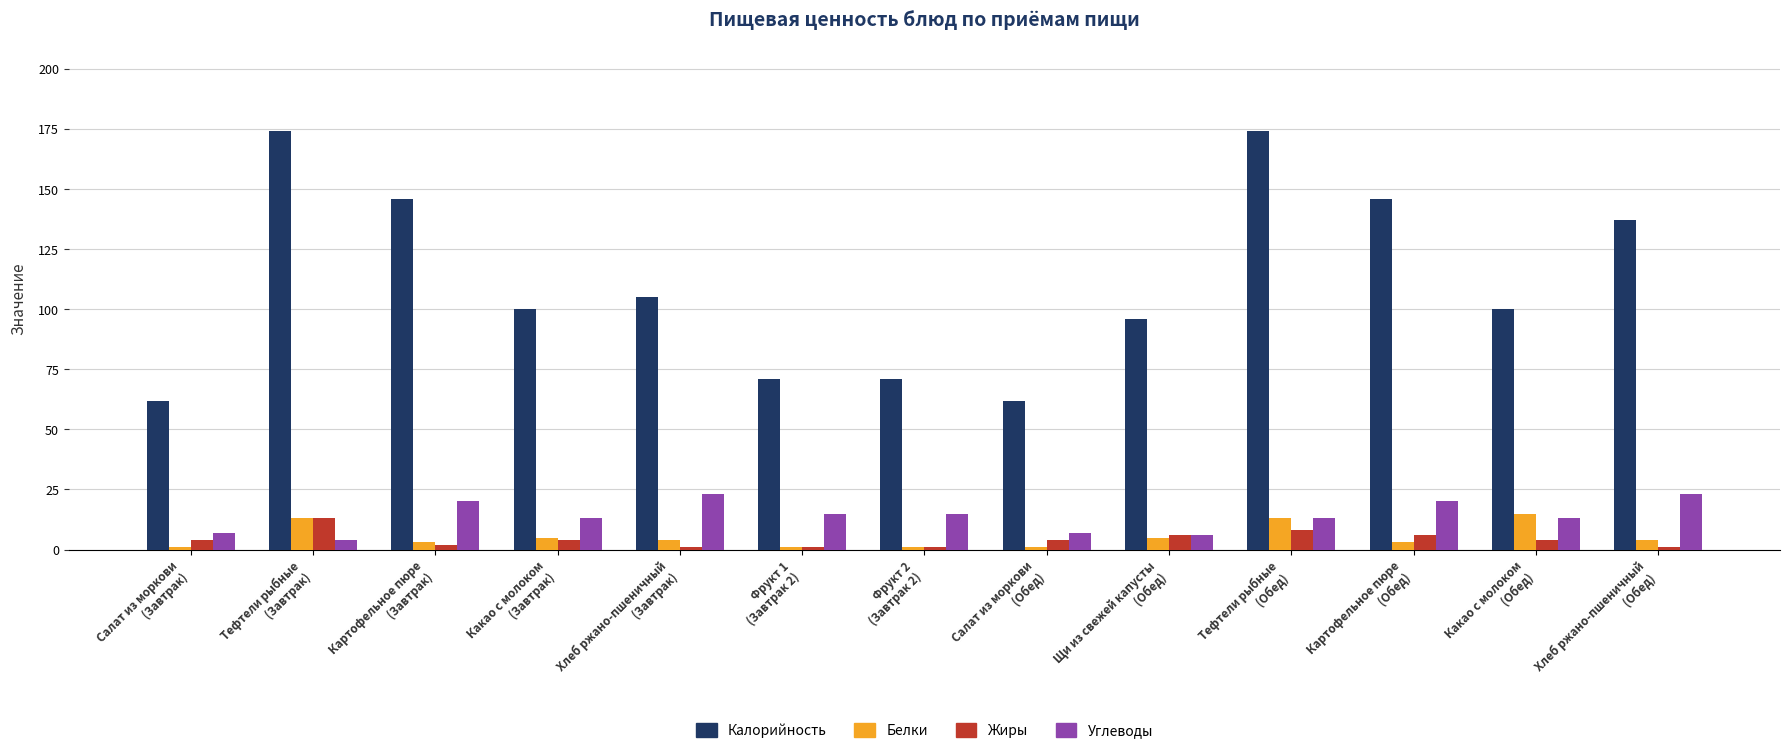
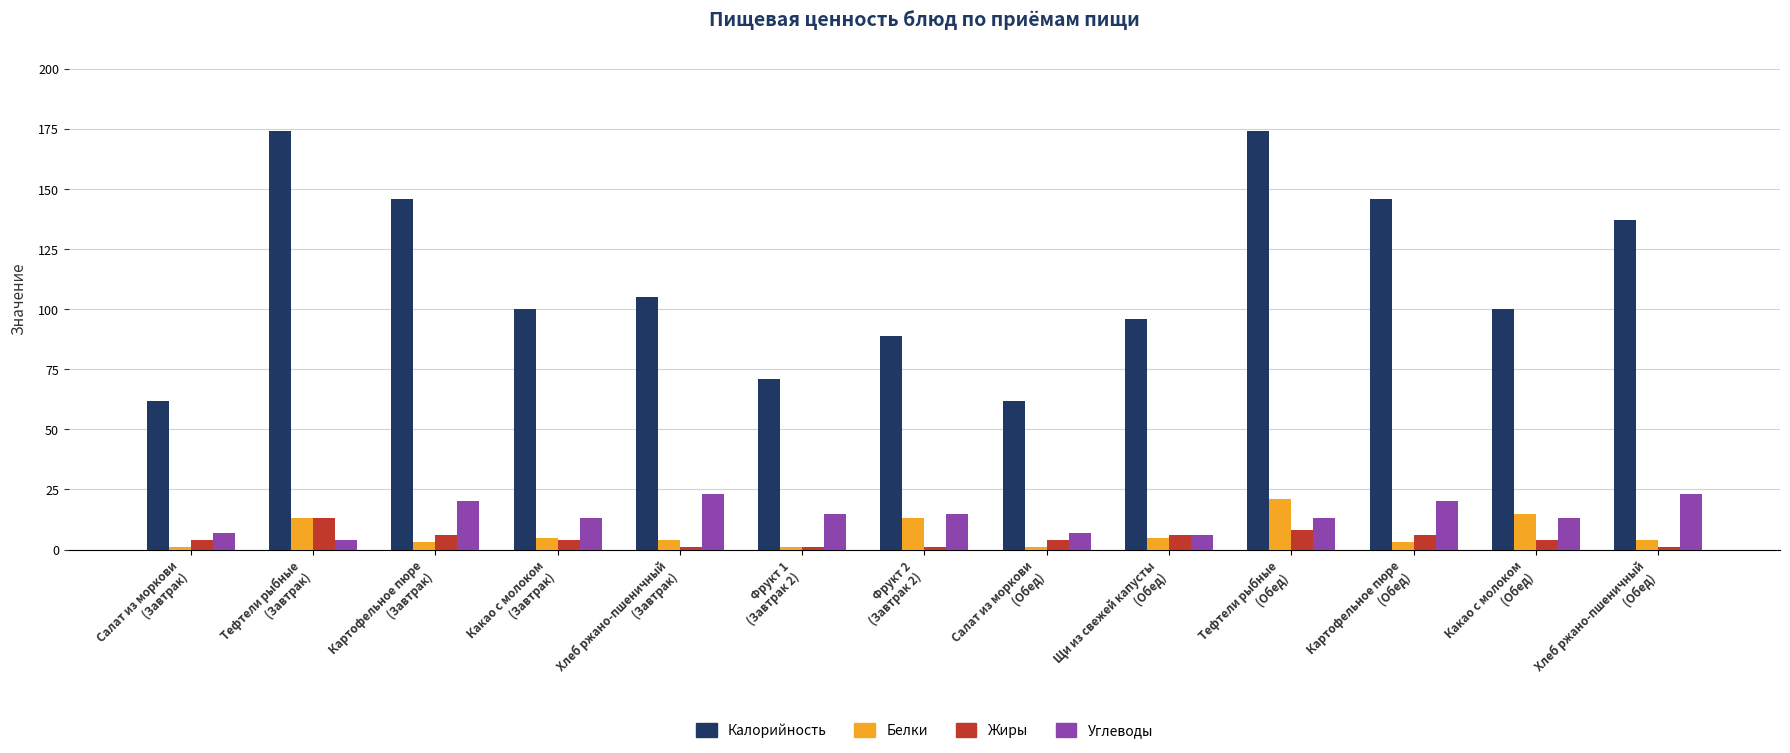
Жиры, Картофельное пюре (Завтрак): 2 -> 6
Калорийность, Фрукт 2 (Завтрак 2): 71 -> 89
Белки, Фрукт 2 (Завтрак 2): 1 -> 13
Белки, Тефтели рыбные (Обед): 13 -> 21
